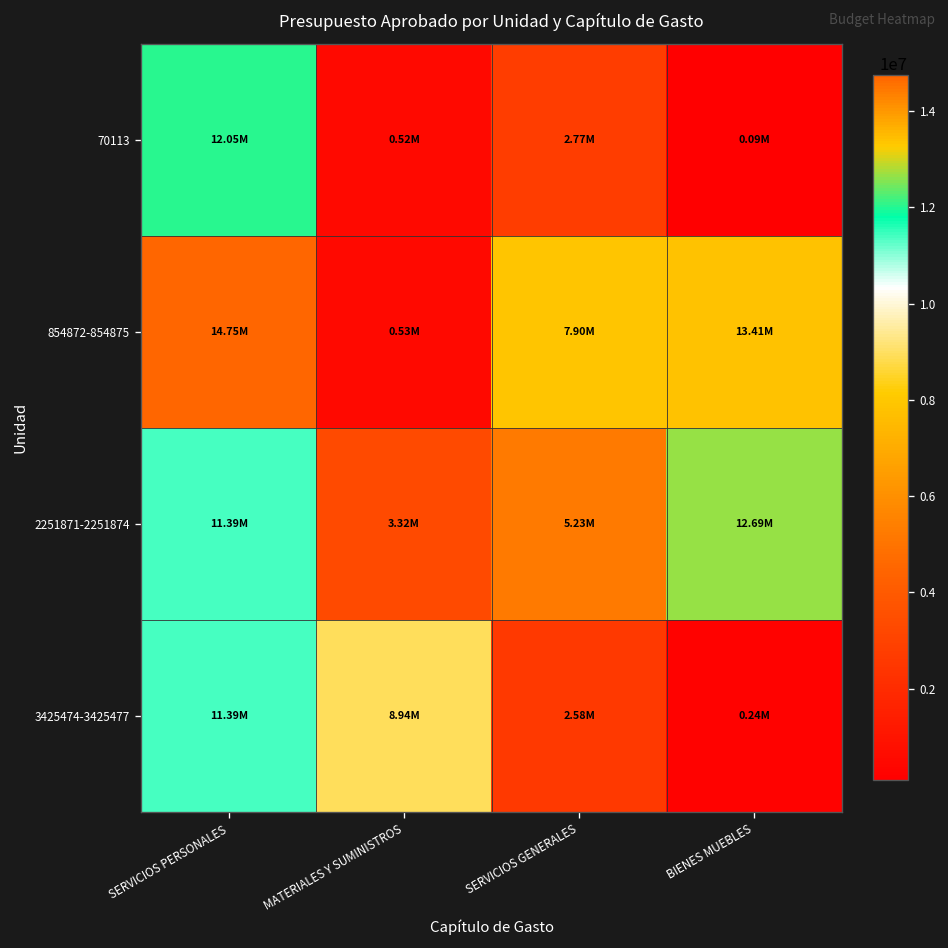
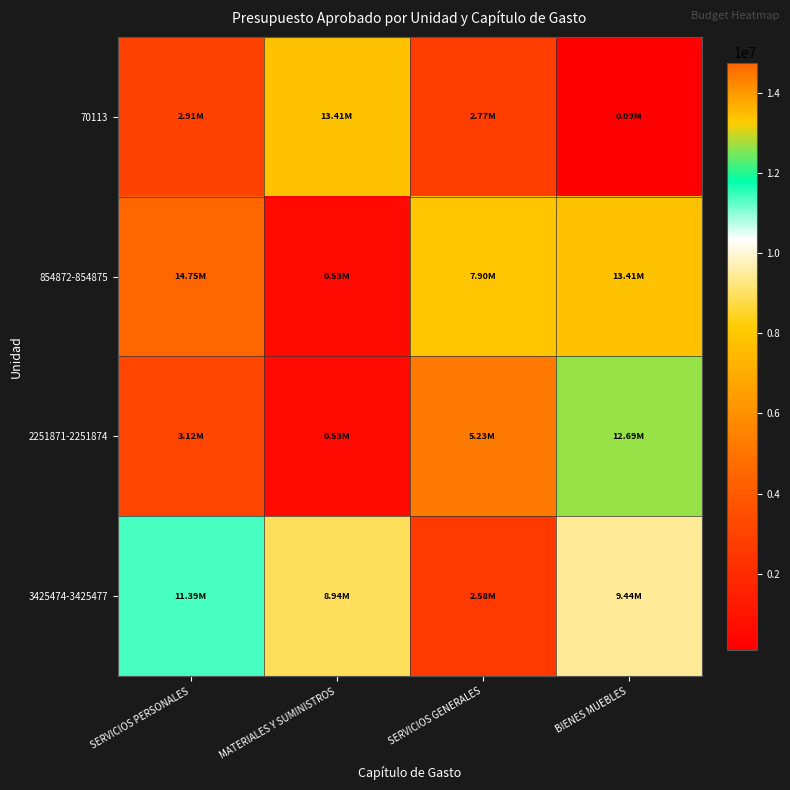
70113, SERVICIOS PERSONALES: 12.05M -> 2.91M
70113, MATERIALES Y SUMINISTROS: 0.52M -> 13.41M
2251871-2251874, SERVICIOS PERSONALES: 11.39M -> 3.12M
2251871-2251874, MATERIALES Y SUMINISTROS: 3.32M -> 0.53M
3425474-3425477, BIENES MUEBLES: 0.24M -> 9.44M
